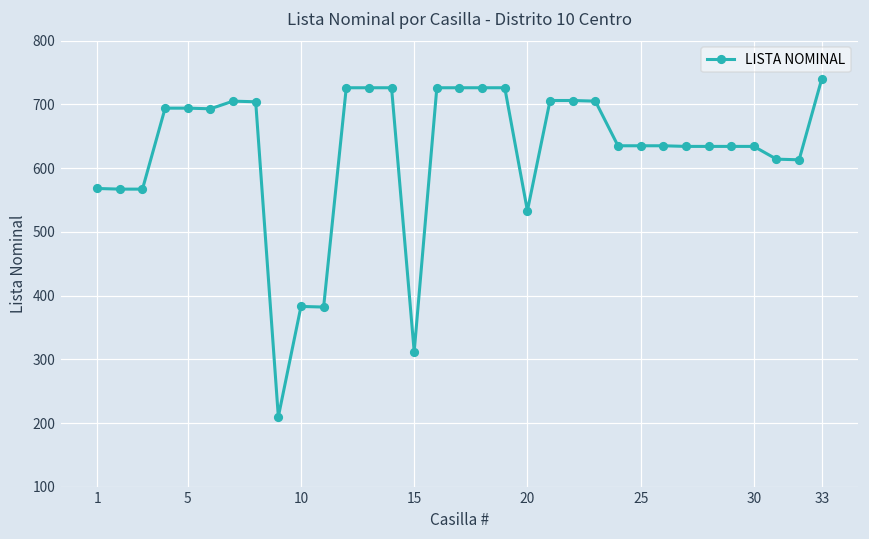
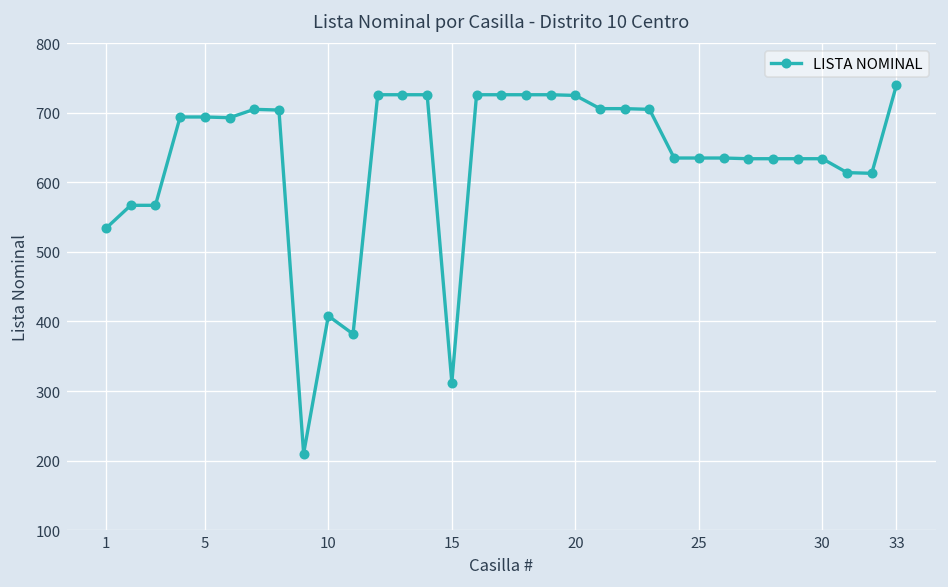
1: 570 -> 530
10: 380 -> 410
20: 530 -> 730
